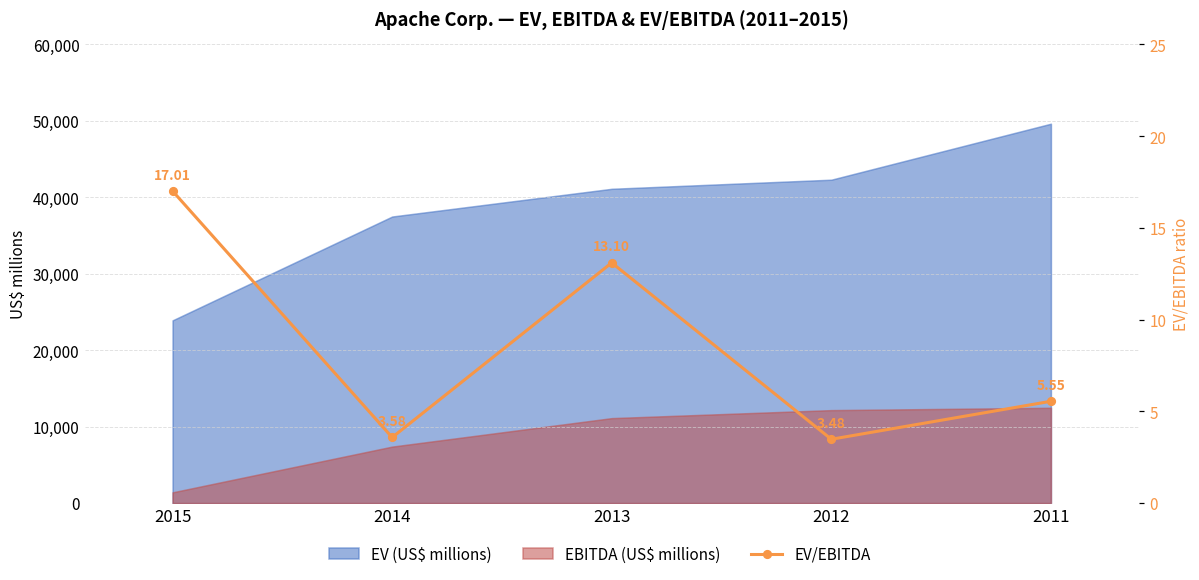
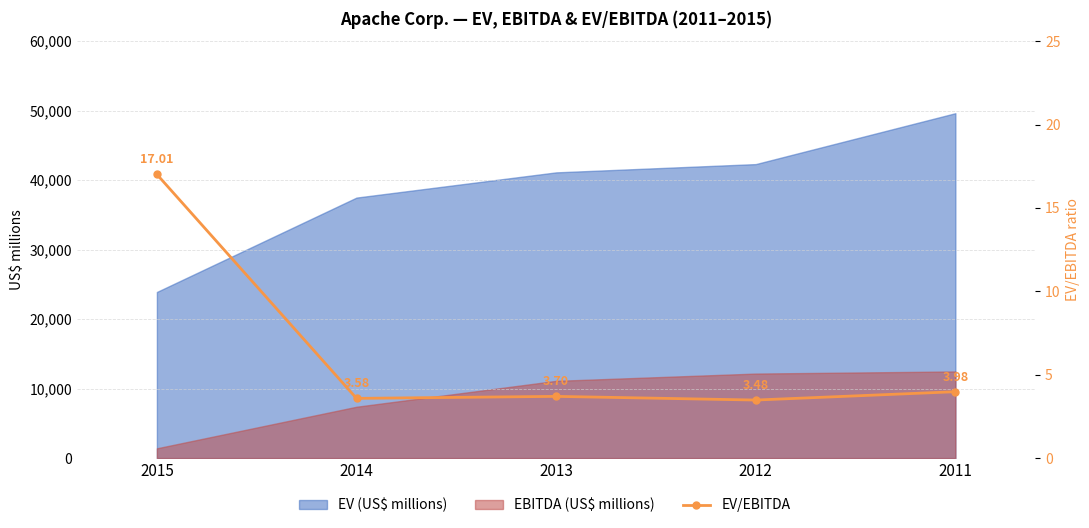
EV/EBITDA, 2013: 13.10 -> 3.70
EV/EBITDA, 2011: 5.55 -> 3.98
